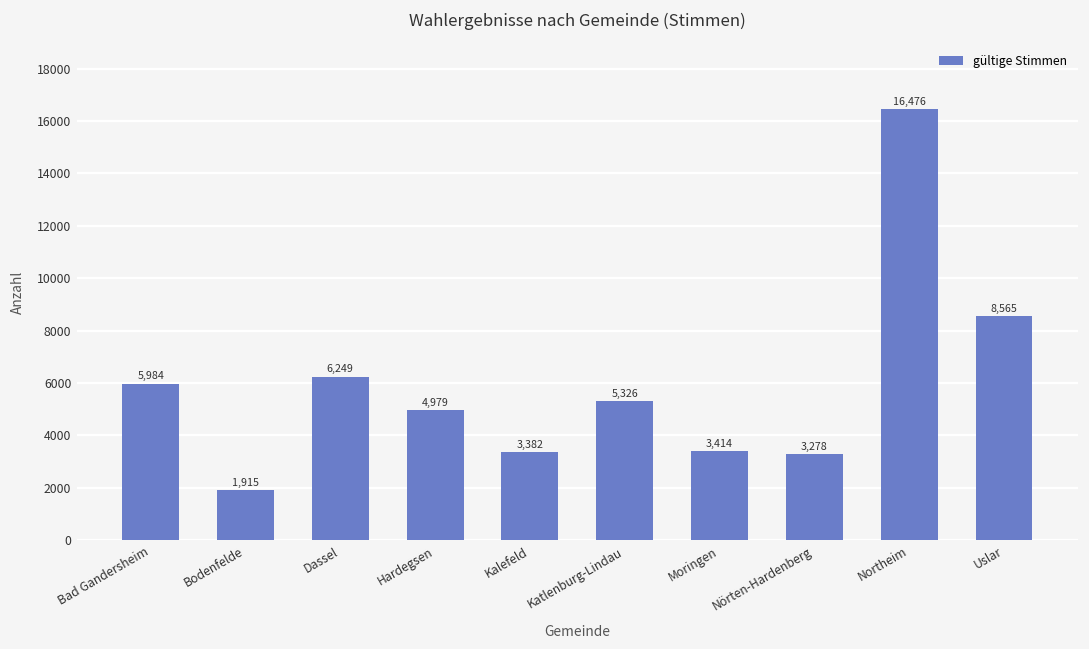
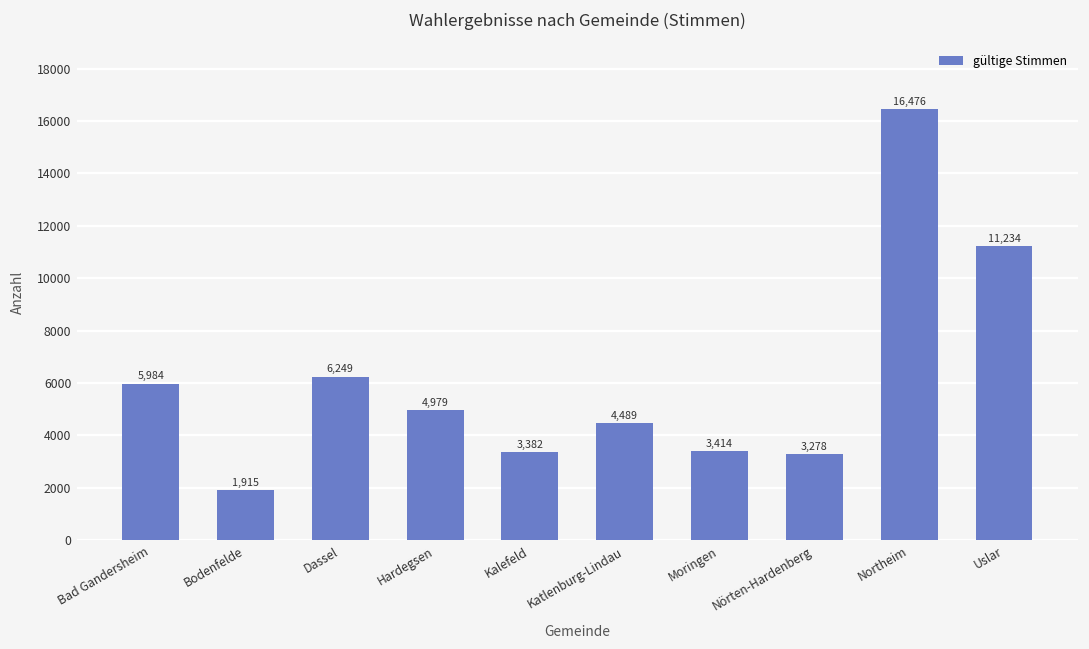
Katlenburg-Lindau: 5,326 -> 4,489
Uslar: 8,565 -> 11,234
